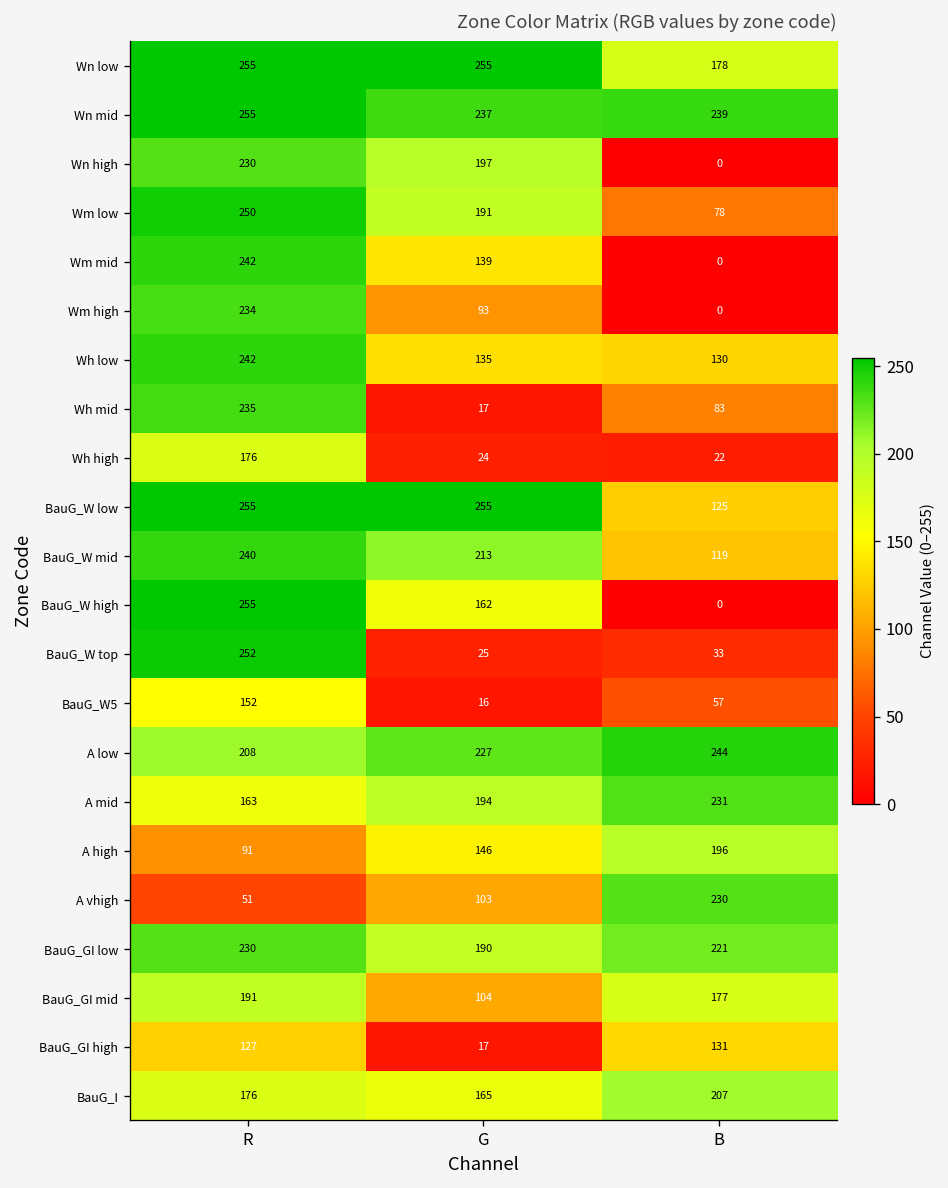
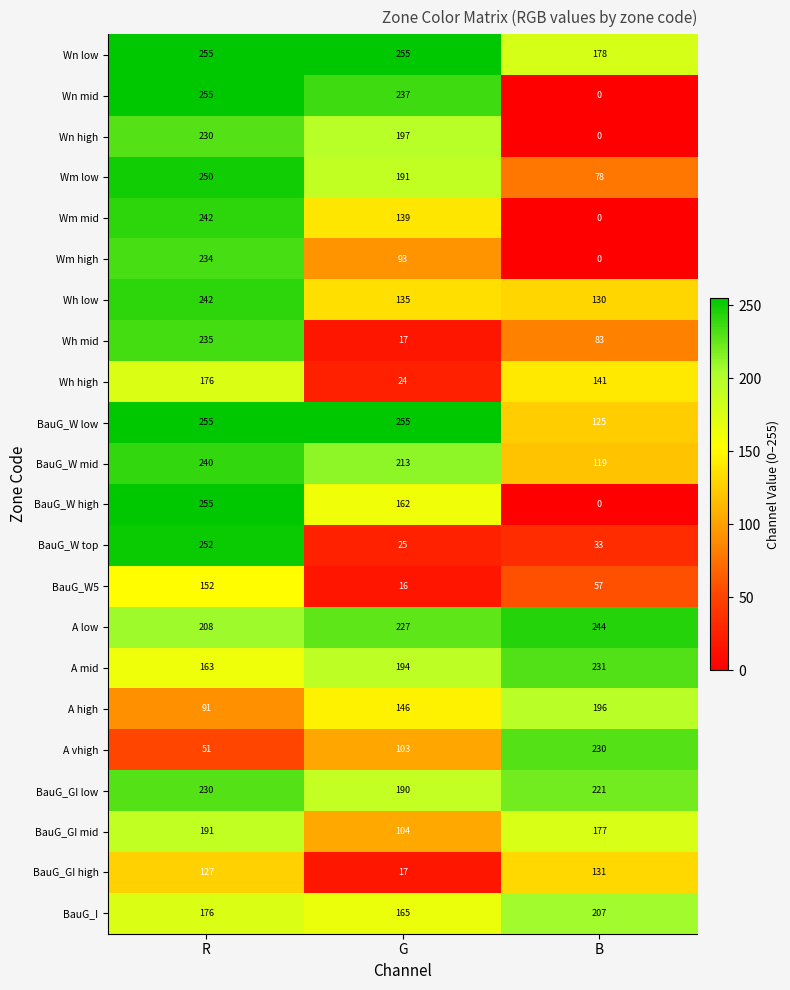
Wn mid, B: 239 -> 0
Wh high, B: 22 -> 141
